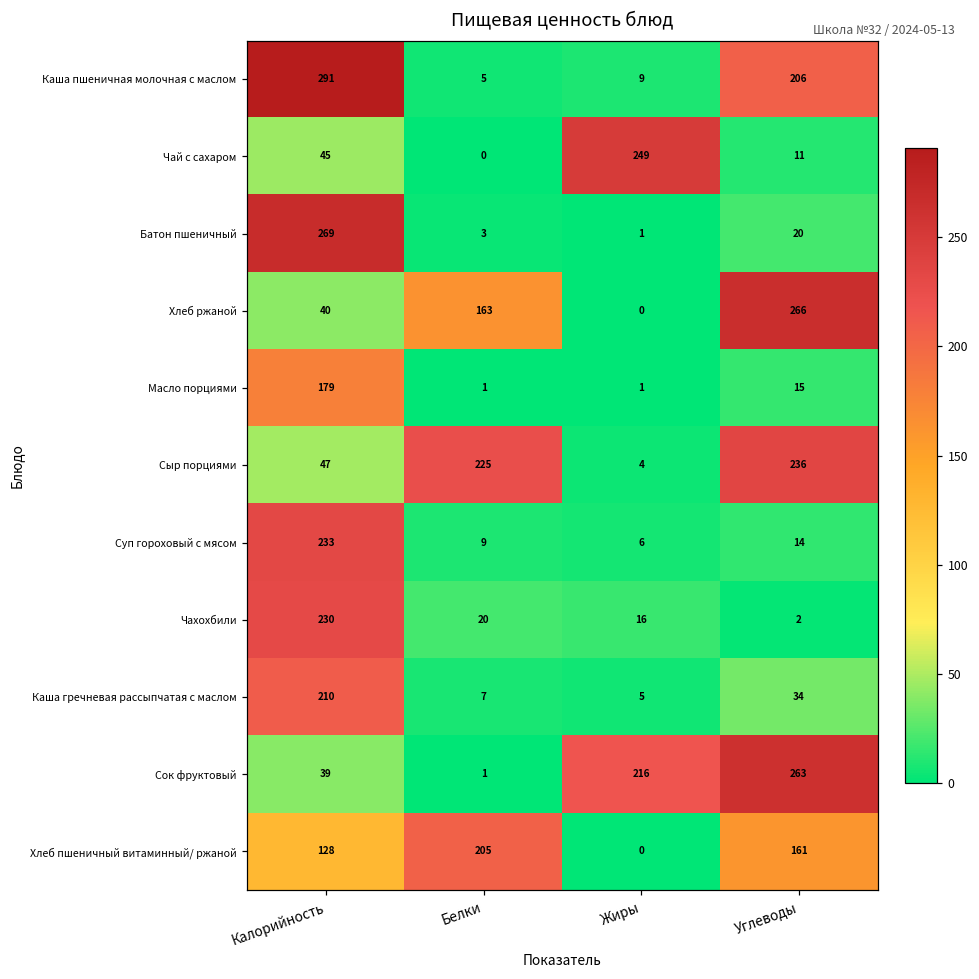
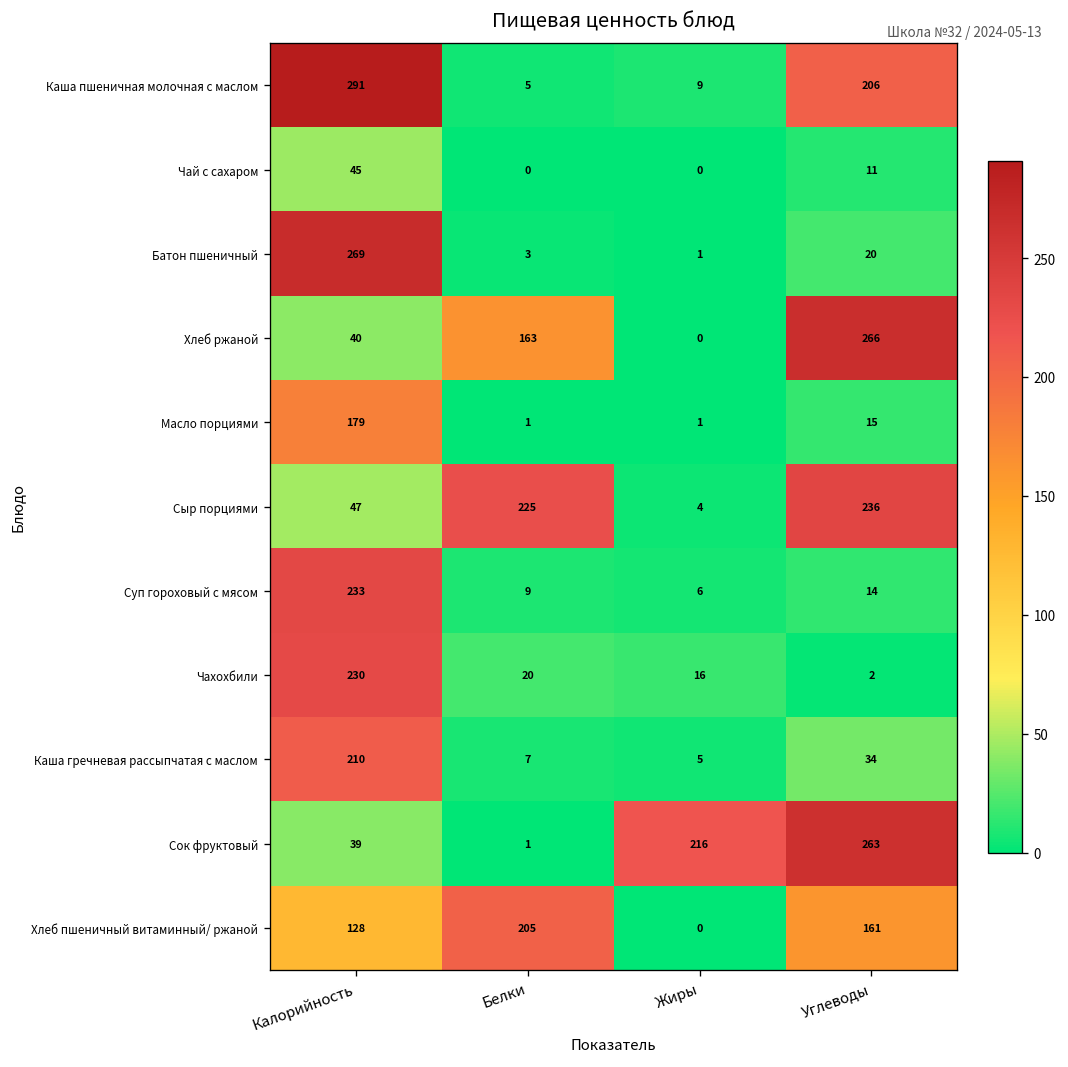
Чай с сахаром, Жиры: 249 -> 0
